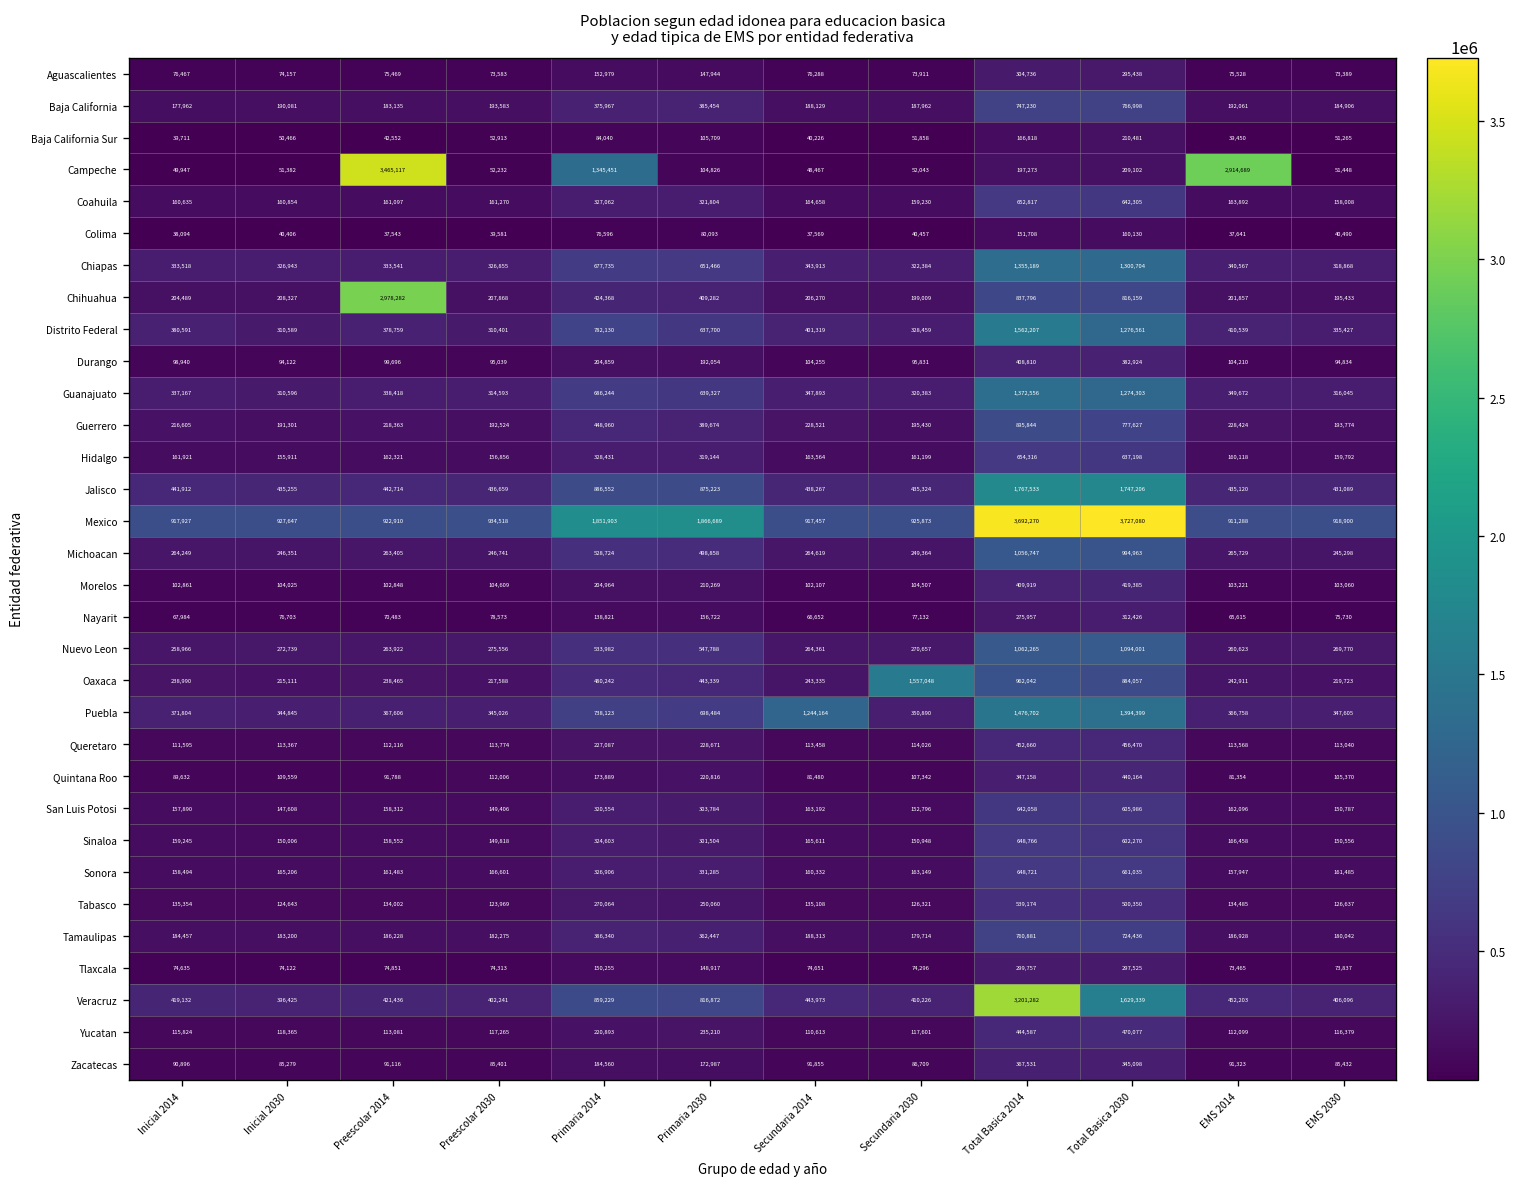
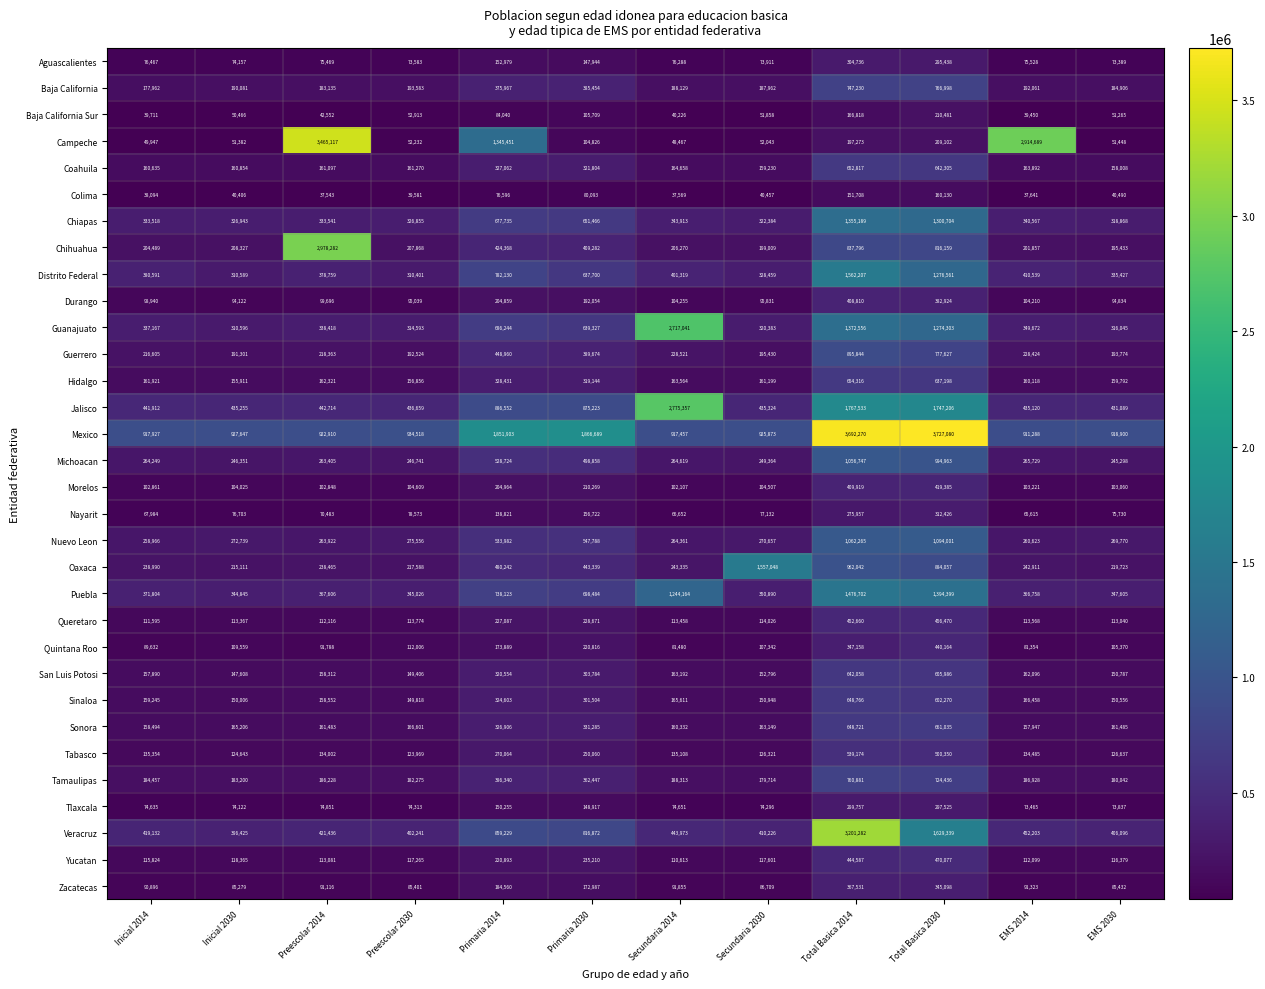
Guanajuato, Secundaria 2014: 347,893 -> 2,717,041
Jalisco, Secundaria 2014: 438,267 -> 2,775,357
